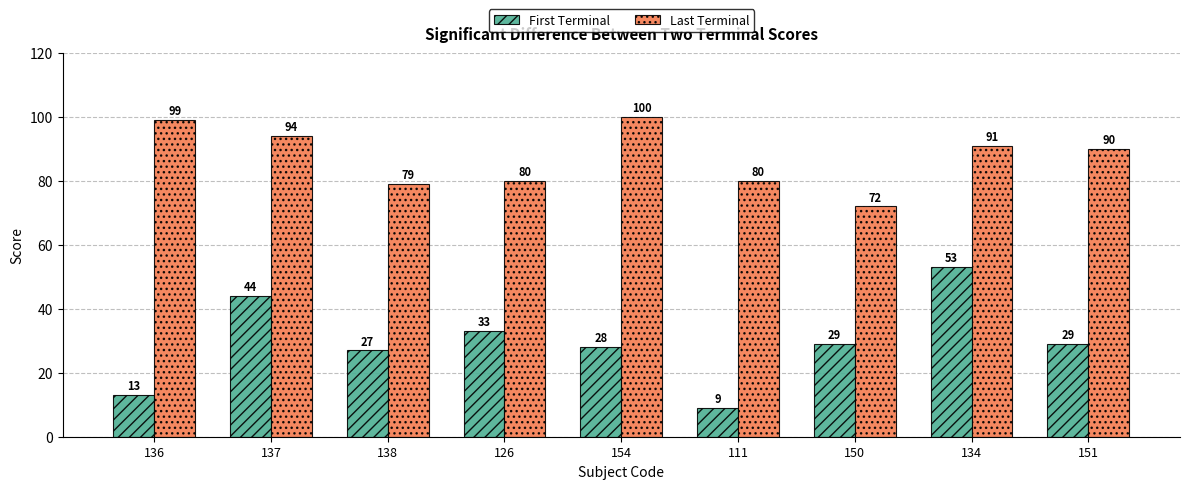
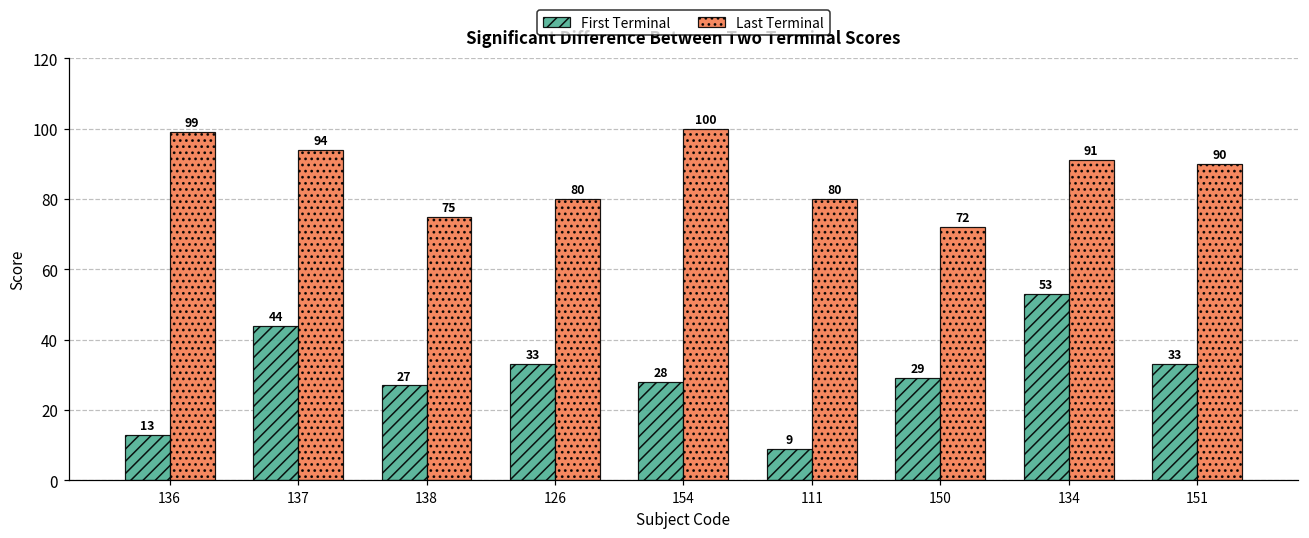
Last Terminal, 138: 79 -> 75
First Terminal, 151: 29 -> 33
